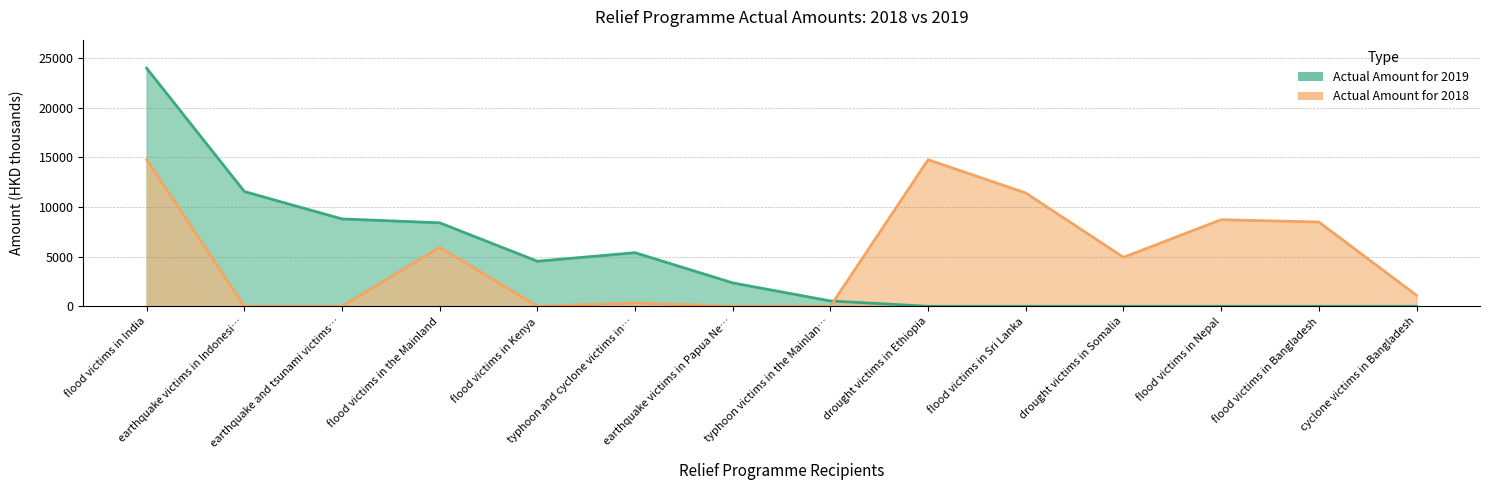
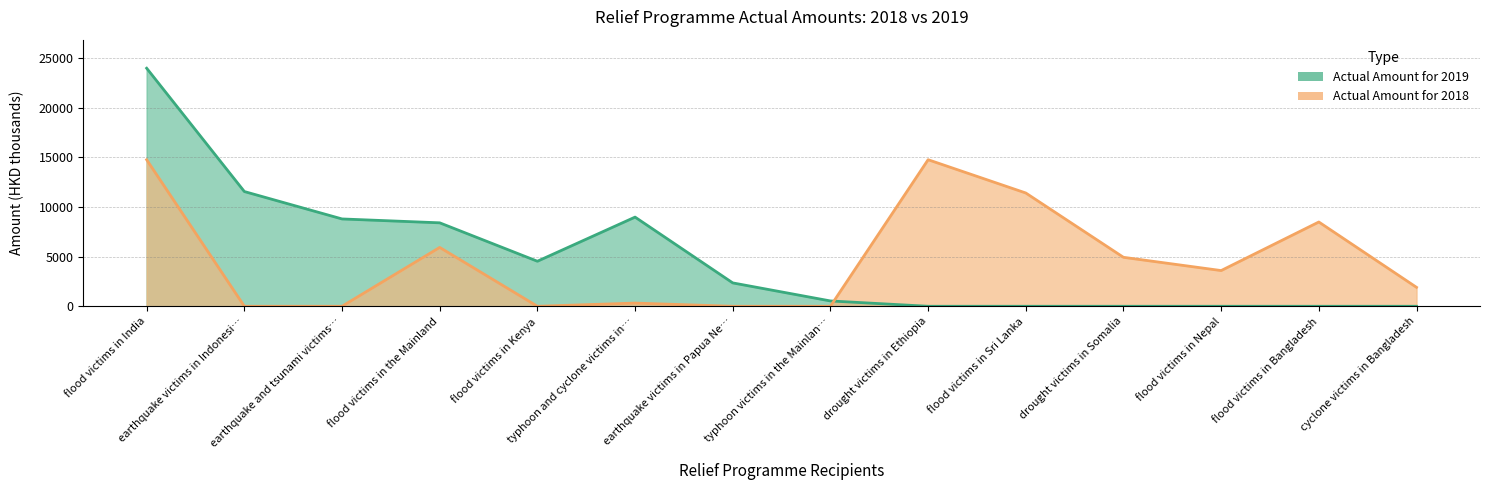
Actual Amount for 2019, typhoon and cyclone victims in…: 5000 -> 9000
Actual Amount for 2018, flood victims in Nepal: 9000 -> 4000
Actual Amount for 2018, cyclone victims in Bangladesh: 1000 -> 2000
